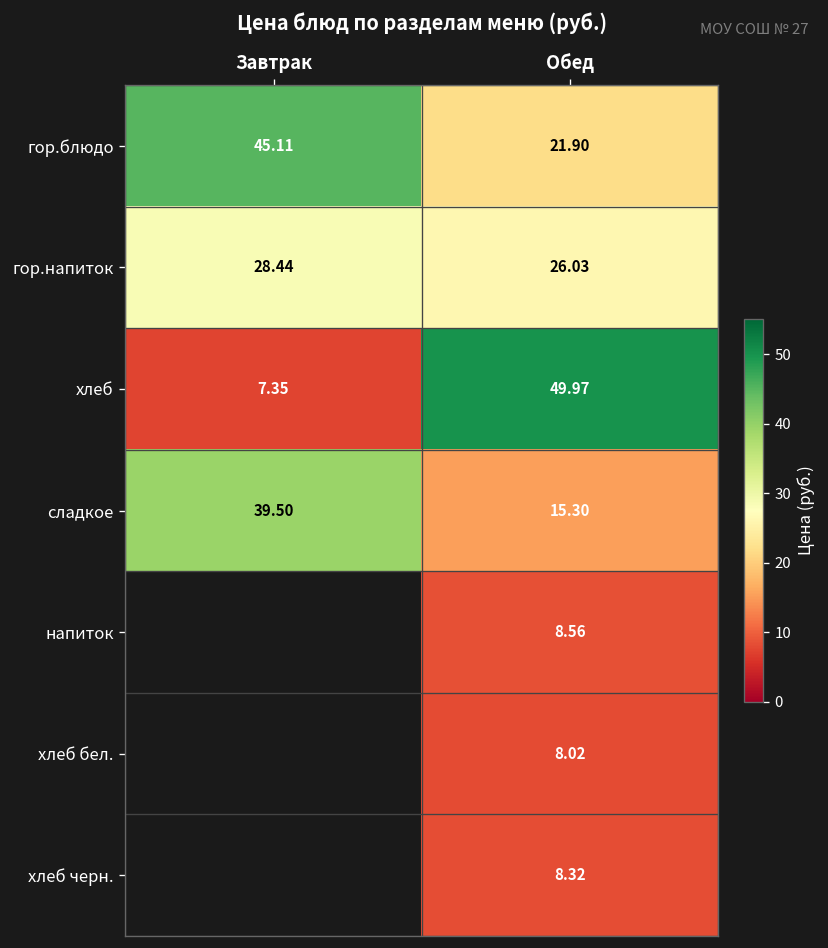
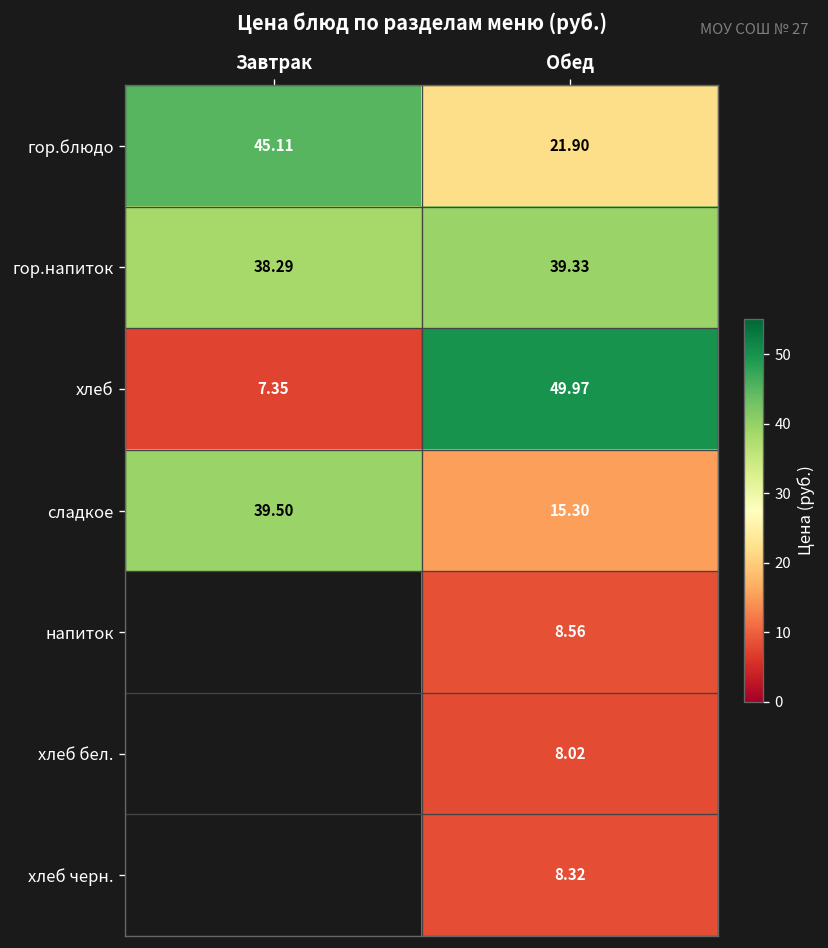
гор.напиток, Завтрак: 28.44 -> 38.29
гор.напиток, Обед: 26.03 -> 39.33
